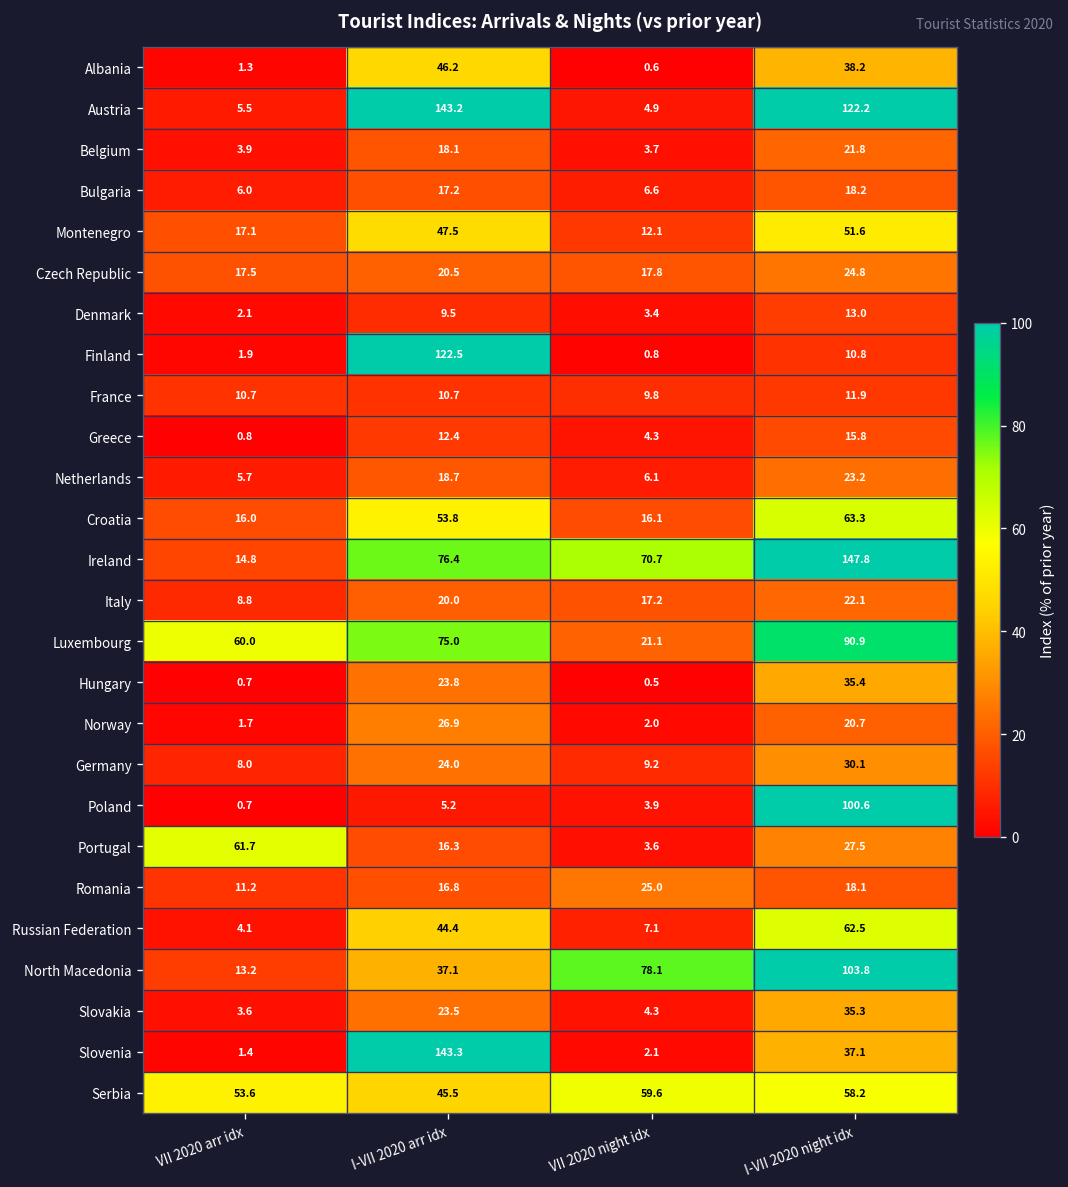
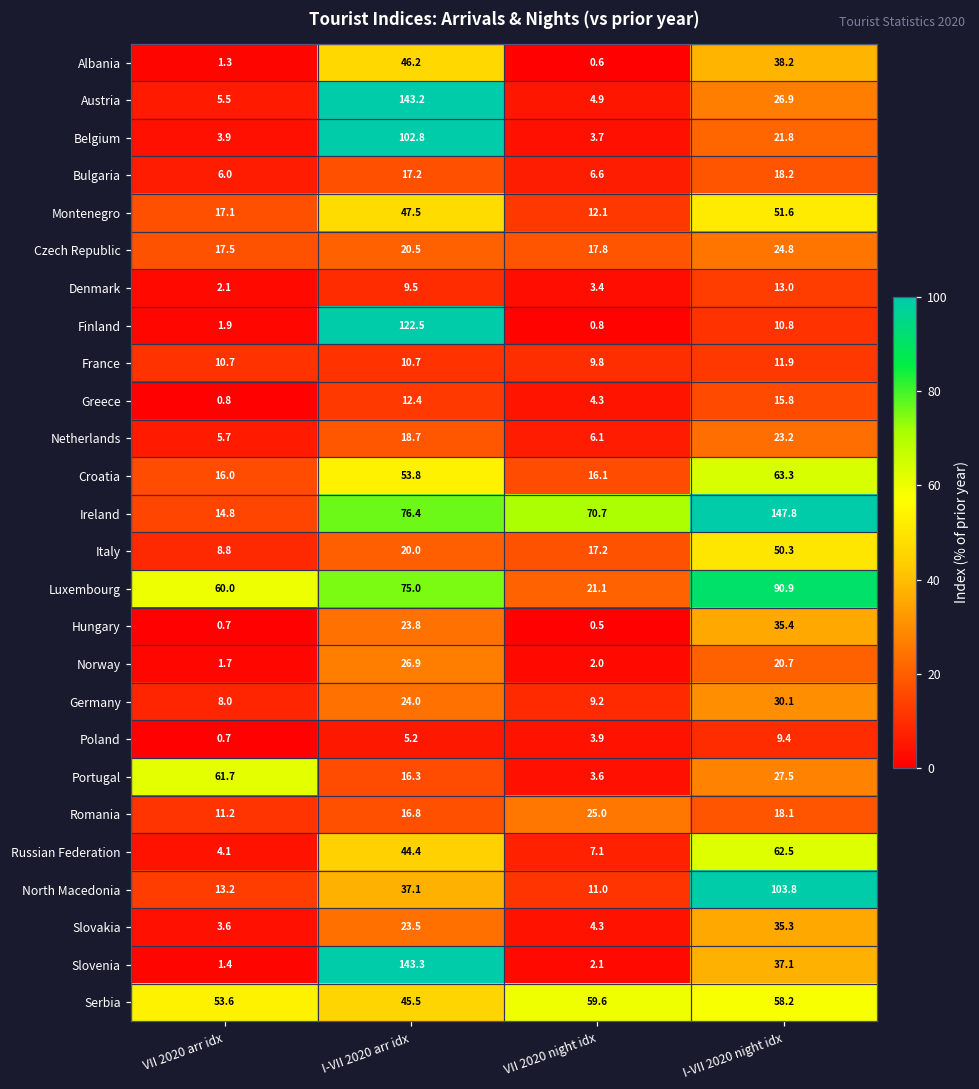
Austria, I-VII 2020 night idx: 122.2 -> 26.9
Belgium, I-VII 2020 arr idx: 18.1 -> 102.8
Italy, I-VII 2020 night idx: 22.1 -> 50.3
Poland, I-VII 2020 night idx: 100.6 -> 9.4
North Macedonia, VII 2020 night idx: 78.1 -> 11.0
